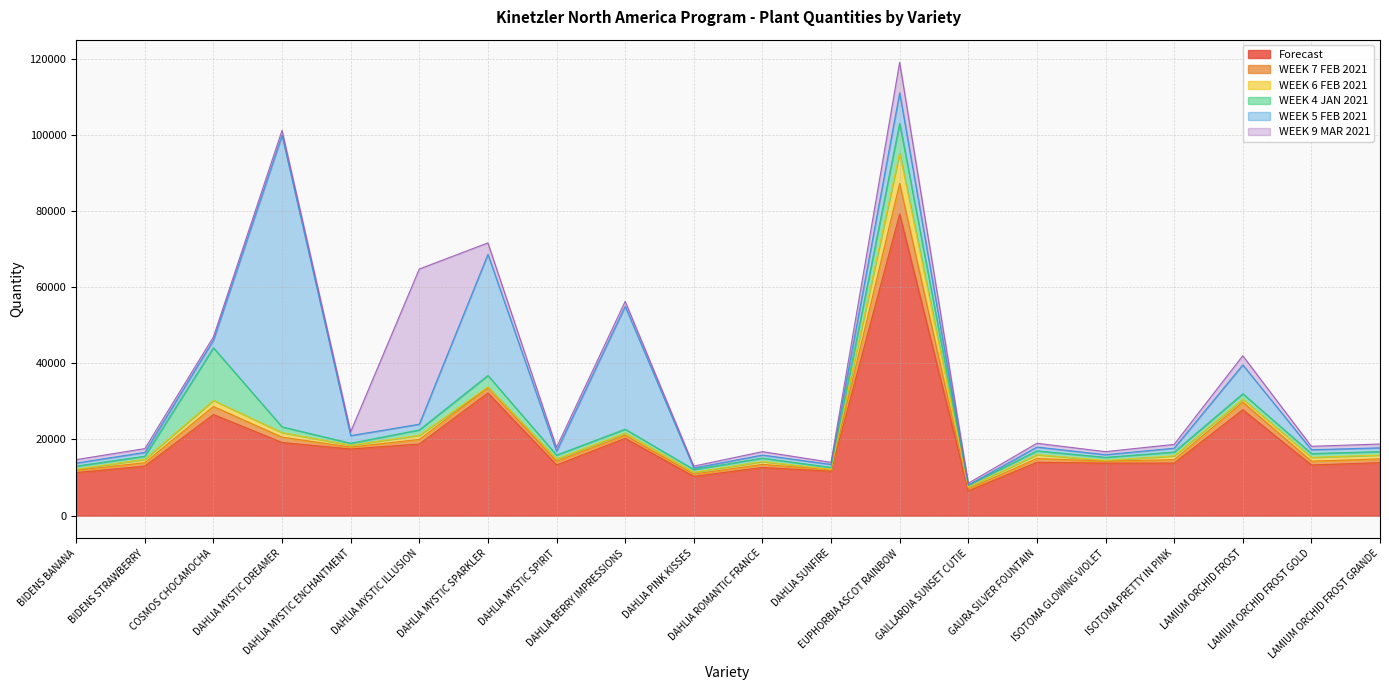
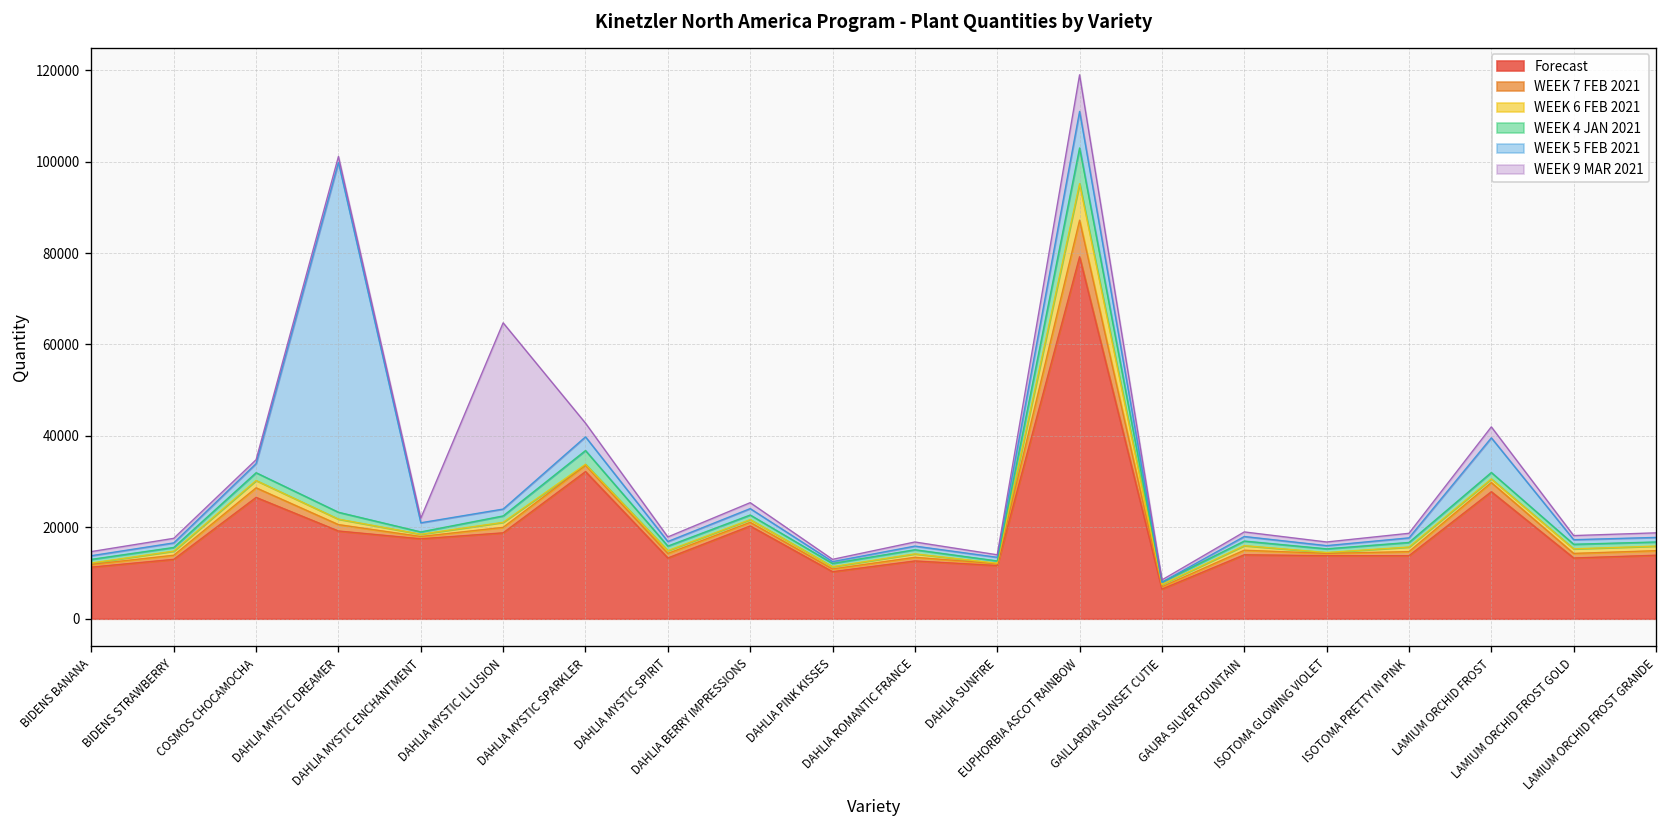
WEEK 4 JAN 2021, COSMOS CHOCAMOCHA: 14000 -> 2000
WEEK 5 FEB 2021, DAHLIA MYSTIC SPARKLER: 32000 -> 3000
WEEK 5 FEB 2021, DAHLIA BERRY IMPRESSIONS: 32000 -> 1000
